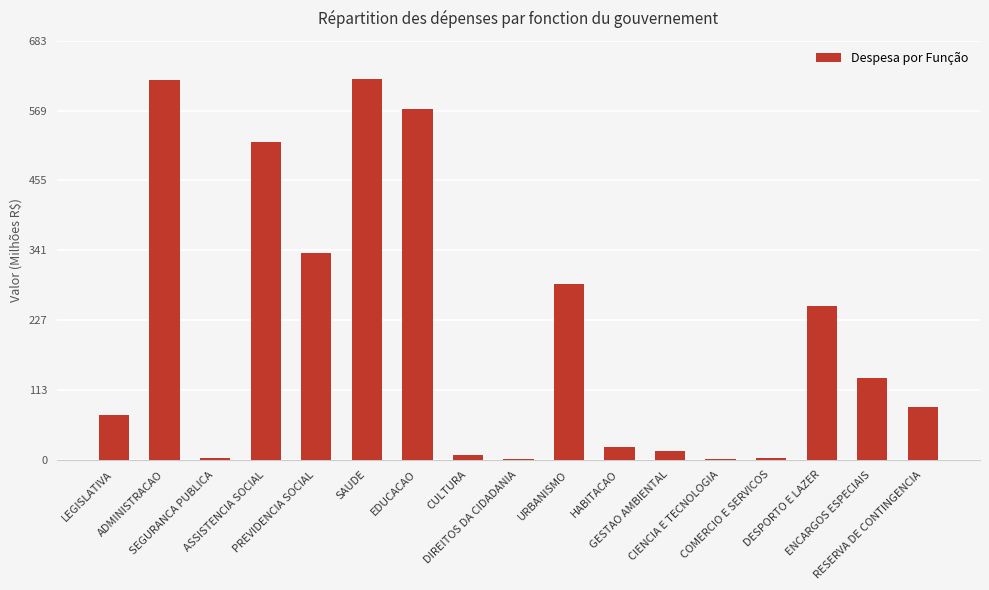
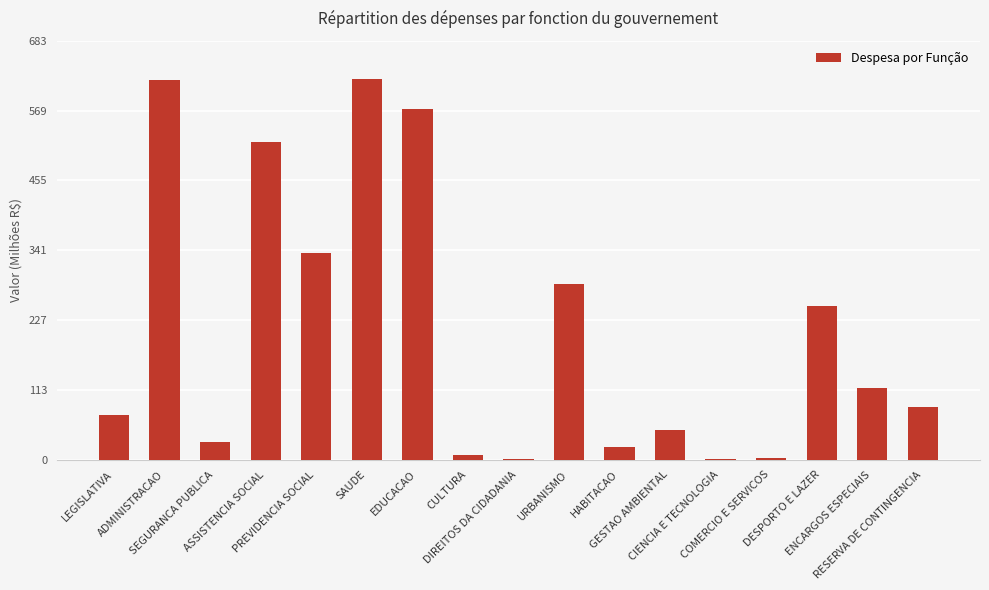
SEGURANCA PUBLICA: 0 -> 30
GESTAO AMBIENTAL: 10 -> 50
ENCARGOS ESPECIAIS: 130 -> 120
